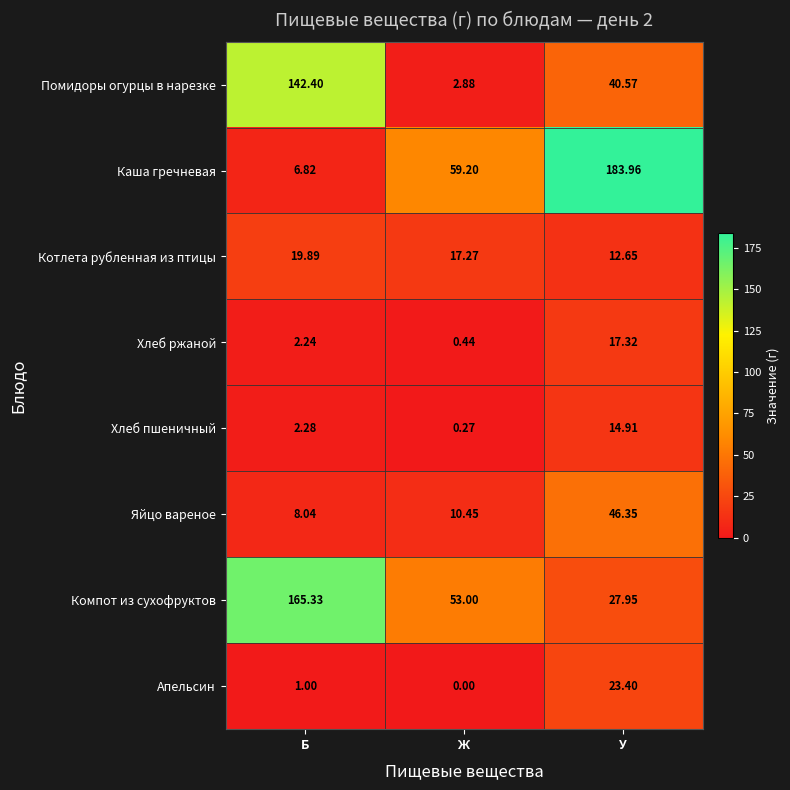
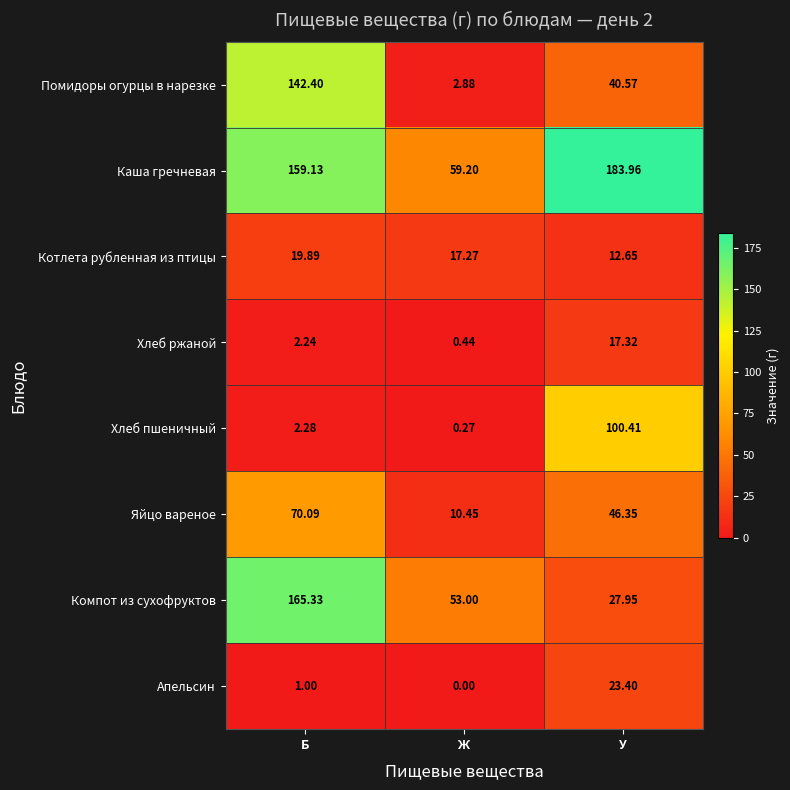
Каша гречневая, Б: 6.82 -> 159.13
Хлеб пшеничный, У: 14.91 -> 100.41
Яйцо вареное, Б: 8.04 -> 70.09
